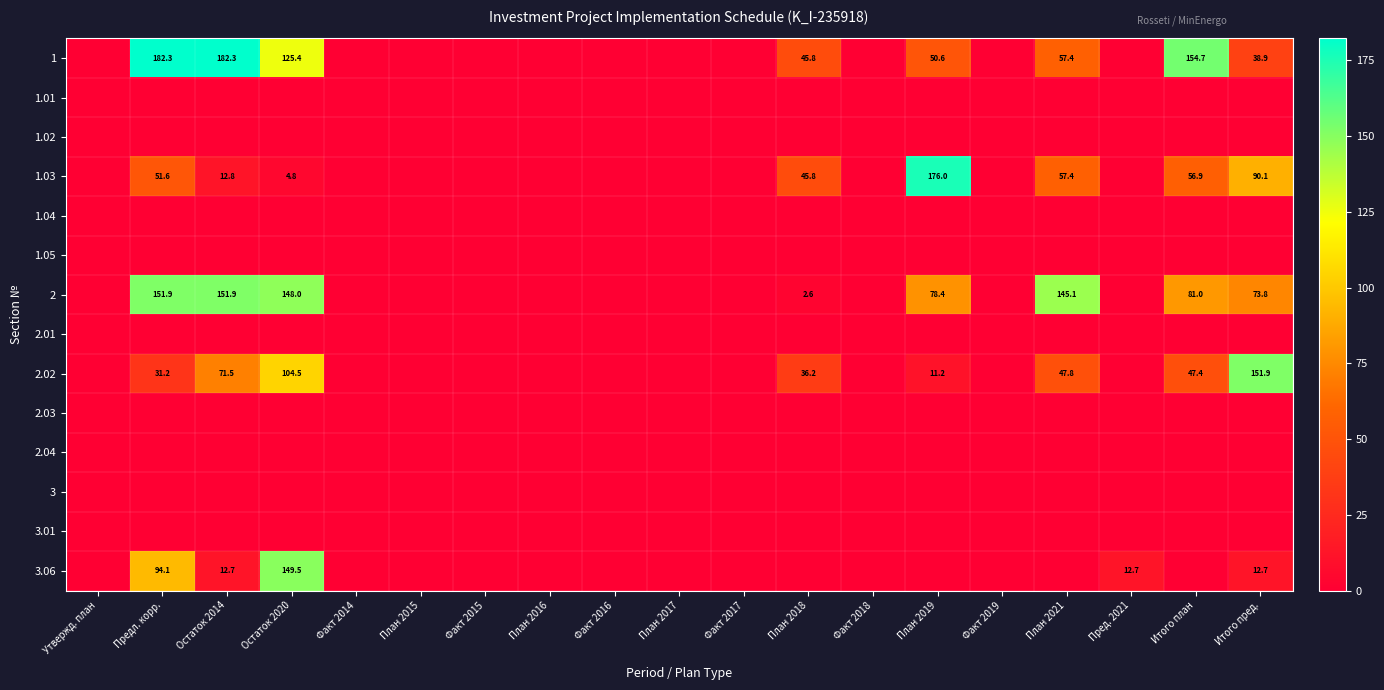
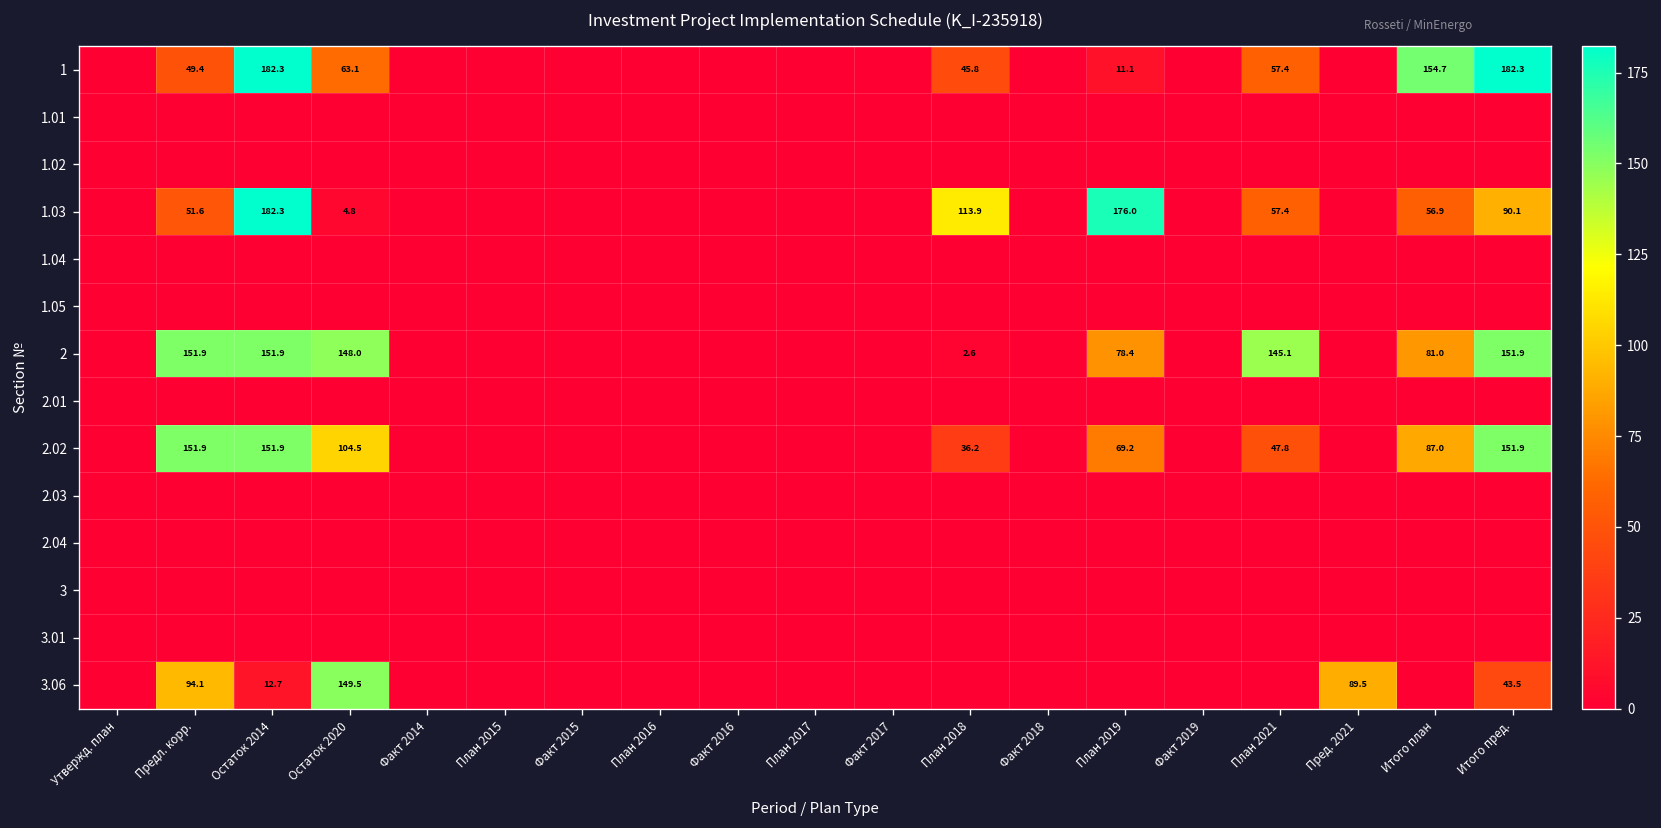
1, Предл. корр.: 182.3 -> 49.4
1, Остаток 2020: 125.4 -> 63.1
1, План 2019: 50.6 -> 11.1
1, Итого пред.: 38.9 -> 182.3
1.03, Остаток 2014: 12.8 -> 182.3
1.03, План 2018: 45.8 -> 113.9
2, Итого пред.: 73.8 -> 151.9
2.02, Предл. корр.: 31.2 -> 151.9
2.02, Остаток 2014: 71.5 -> 151.9
2.02, План 2019: 11.2 -> 69.2
2.02, Итого план: 47.4 -> 87.0
3.06, Пред. 2021: 12.7 -> 89.5
3.06, Итого пред.: 12.7 -> 43.5
